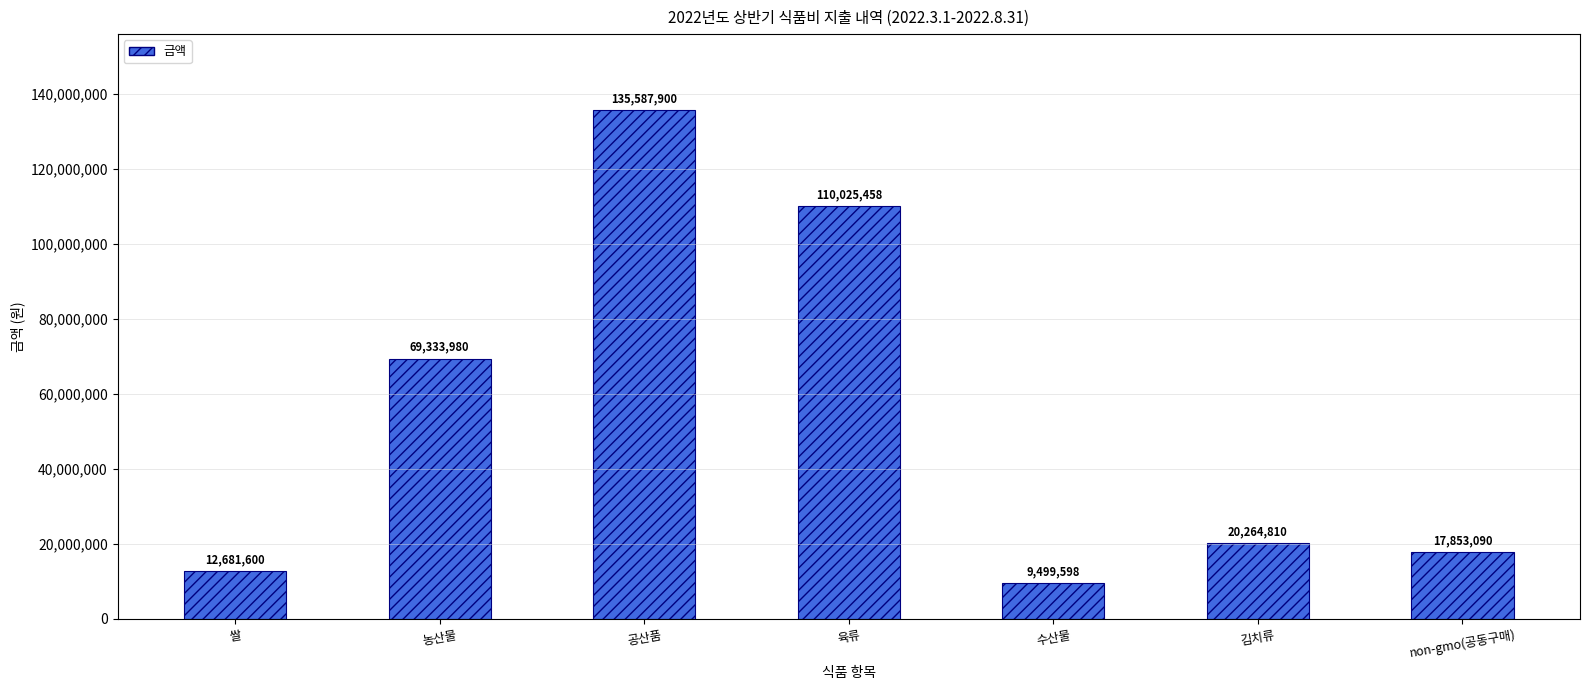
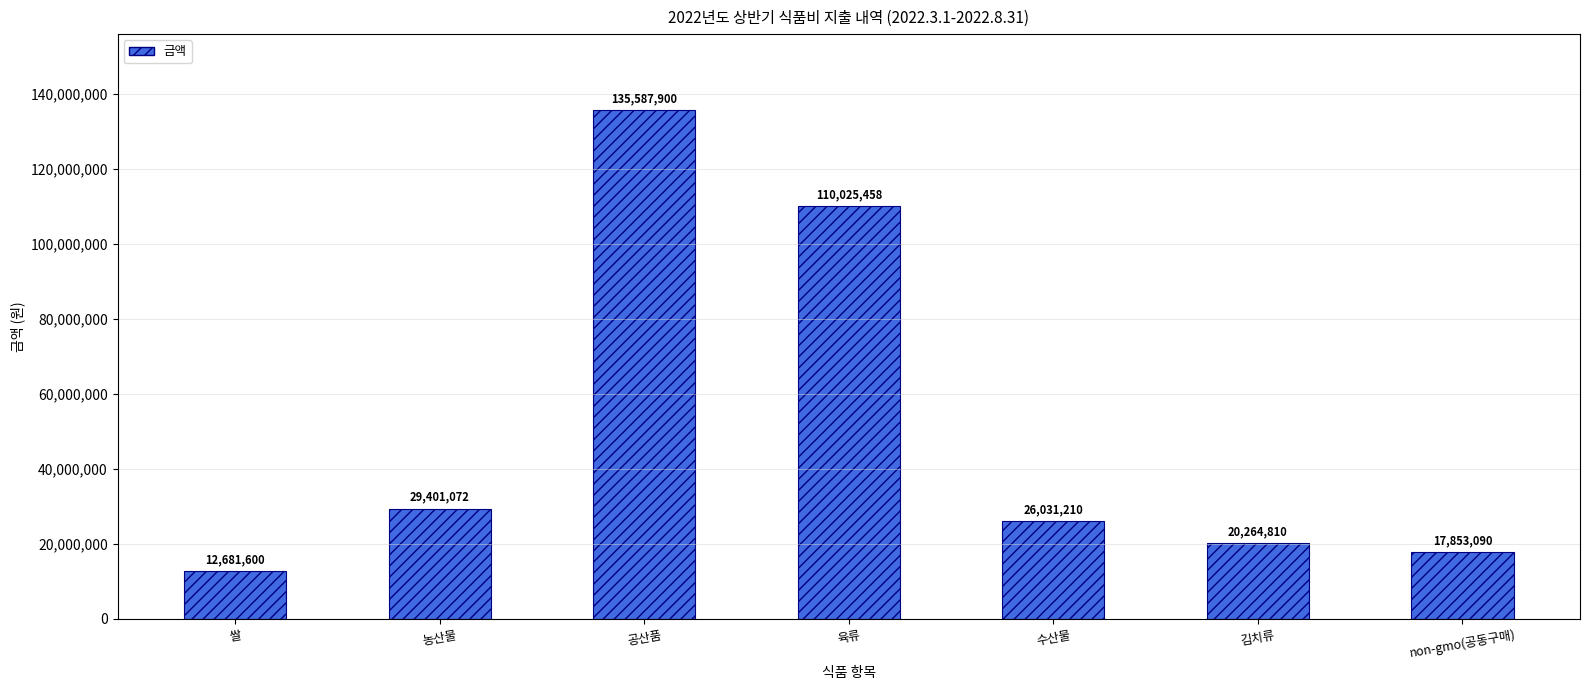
농산물: 69,333,980 -> 29,401,072
수산물: 9,499,598 -> 26,031,210
